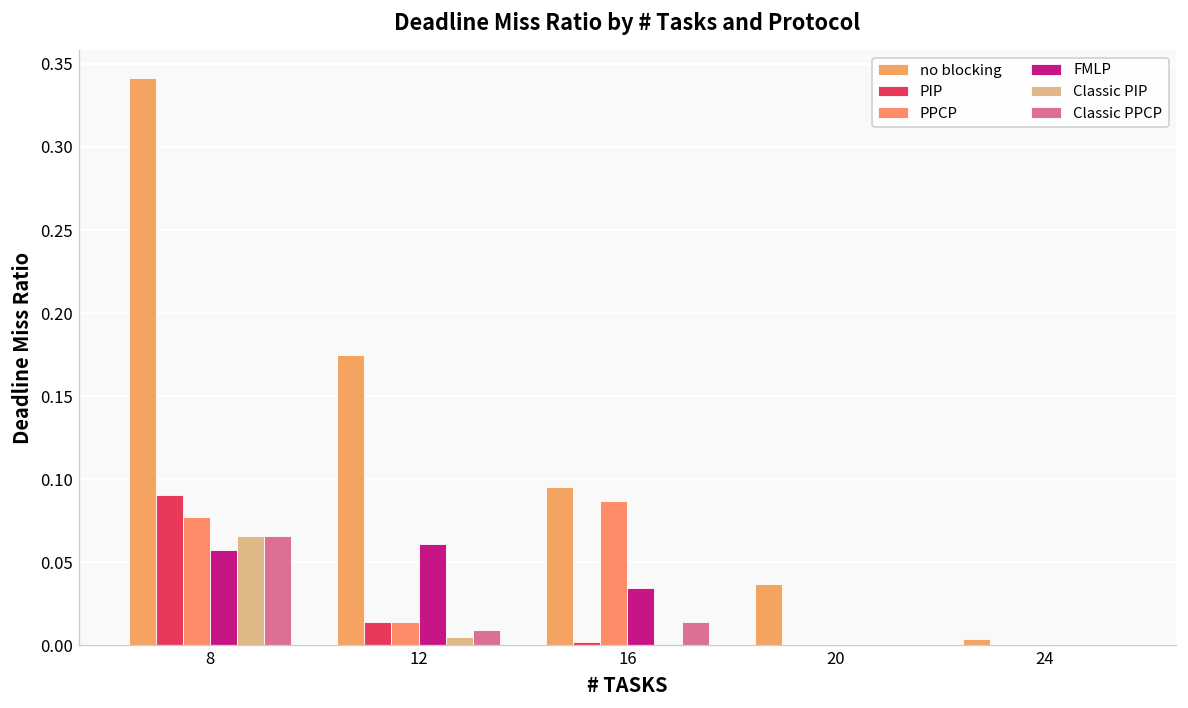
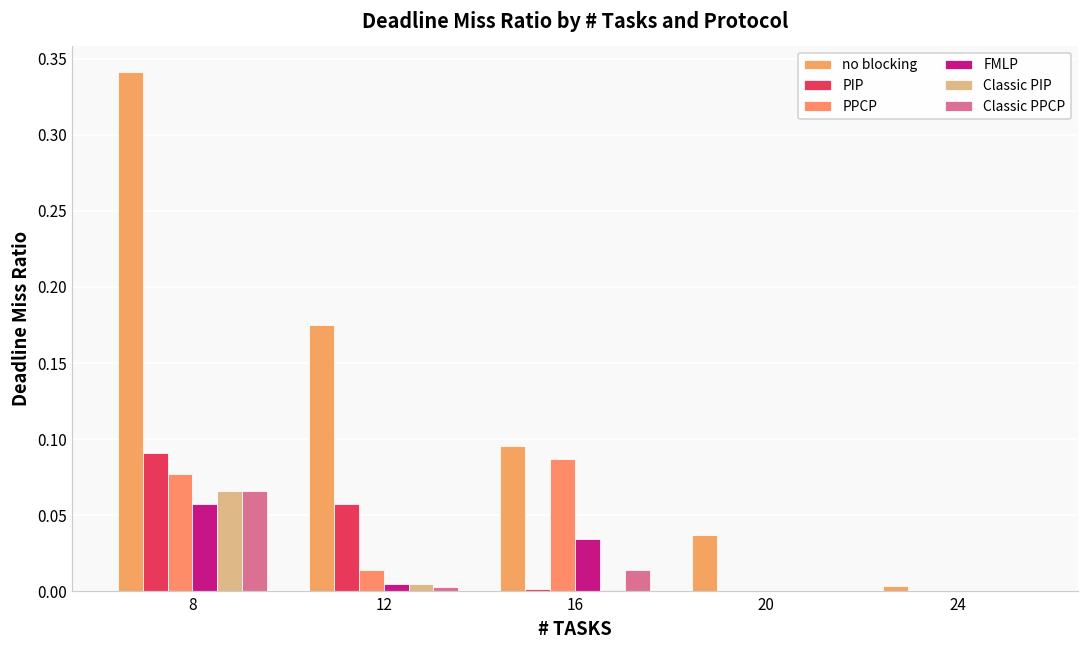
PIP, 12: 0.014 -> 0.057
FMLP, 12: 0.061 -> 0.005
Classic PPCP, 12: 0.009 -> 0.003
